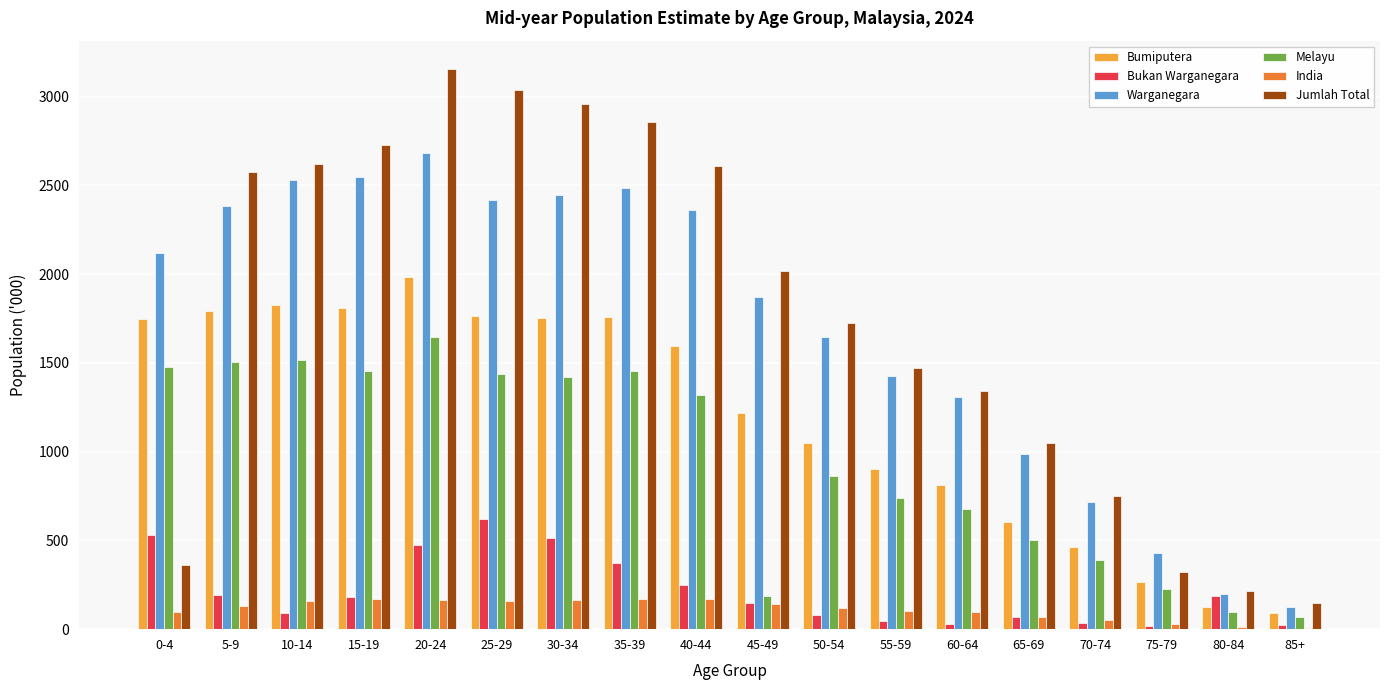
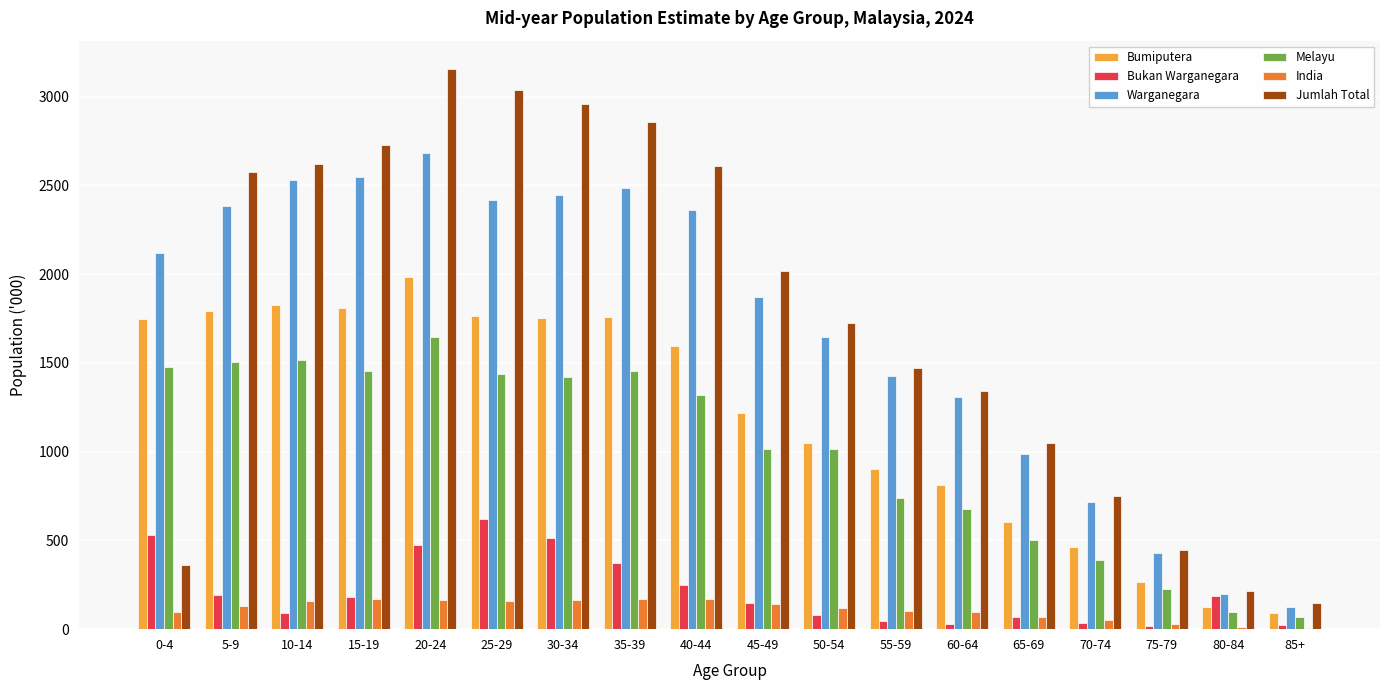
Melayu, 45-49: 190 -> 1010
Melayu, 50-54: 860 -> 1020
Jumlah Total, 75-79: 320 -> 450
